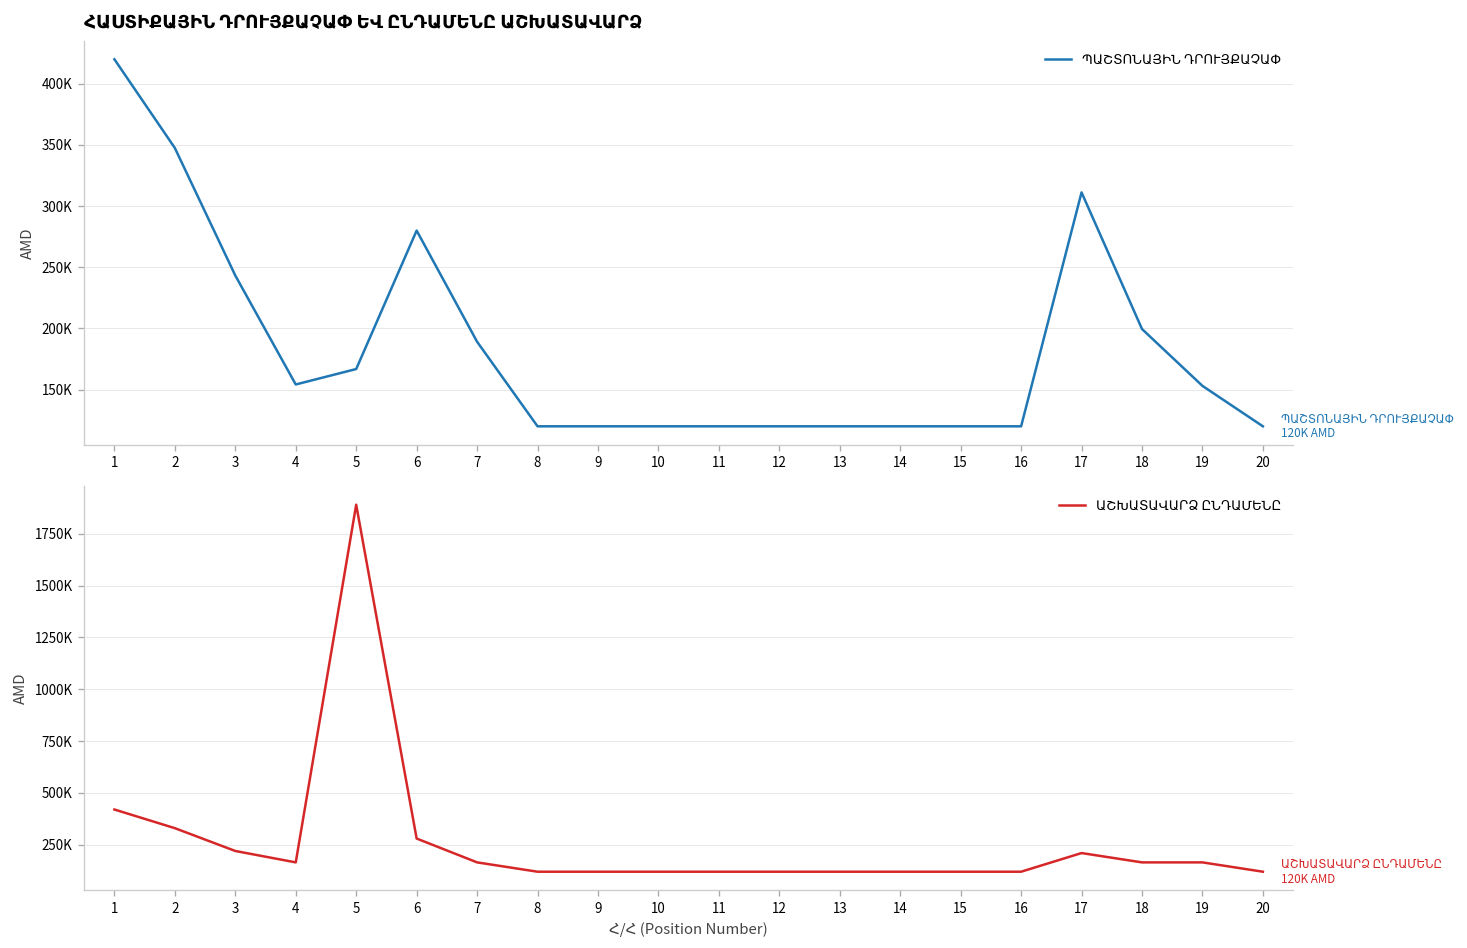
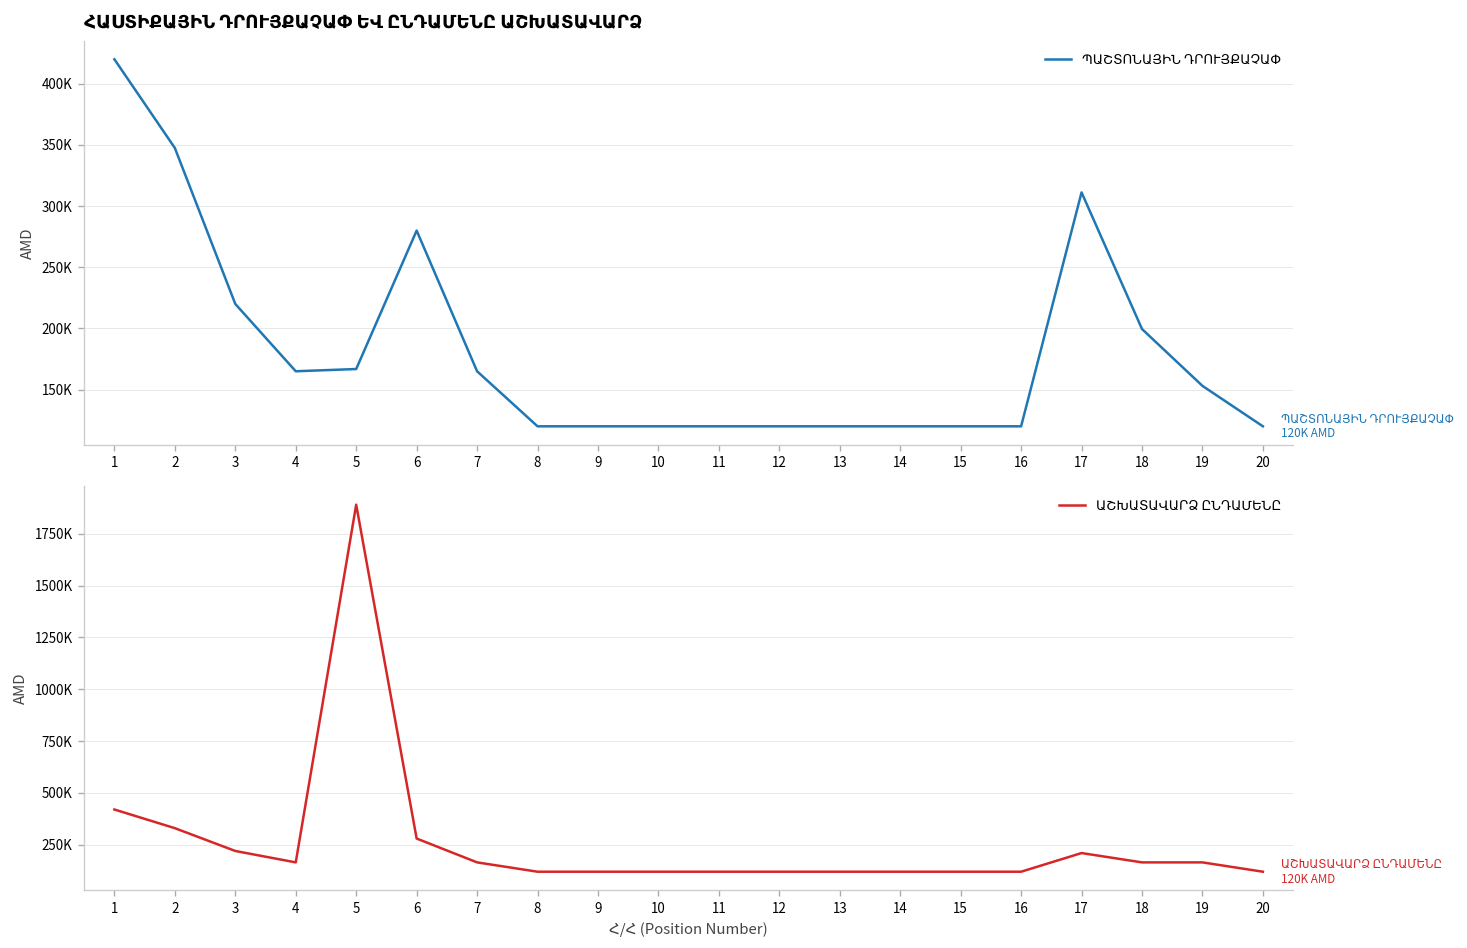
ՀԱՍՏԻՔԱՅԻՆ ԴՐՈՒՅՔԱՉԱՓ ԵՎ ԸՆԴԱՄԵՆԸ ԱՇԽԱՏԱՎԱՐՁ, 3: 243000 -> 220000
ՀԱՍՏԻՔԱՅԻՆ ԴՐՈՒՅՔԱՉԱՓ ԵՎ ԸՆԴԱՄԵՆԸ ԱՇԽԱՏԱՎԱՐՁ, 4: 154000 -> 165000
ՀԱՍՏԻՔԱՅԻՆ ԴՐՈՒՅՔԱՉԱՓ ԵՎ ԸՆԴԱՄԵՆԸ ԱՇԽԱՏԱՎԱՐՁ, 7: 189000 -> 165000
